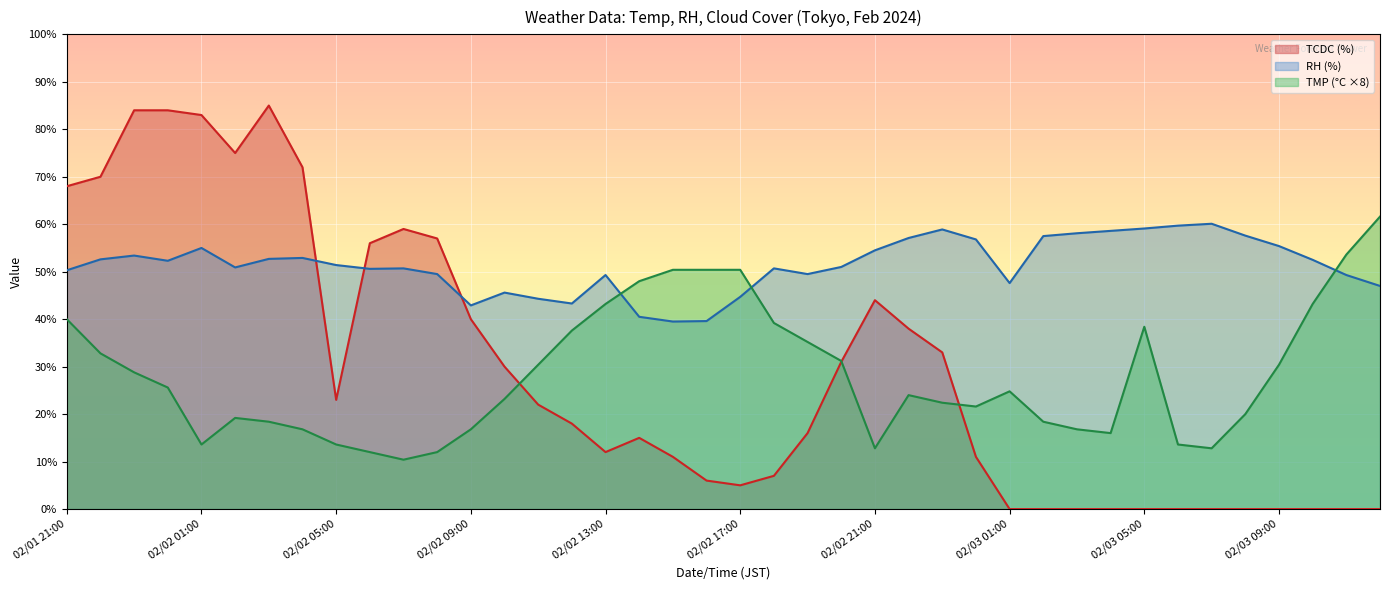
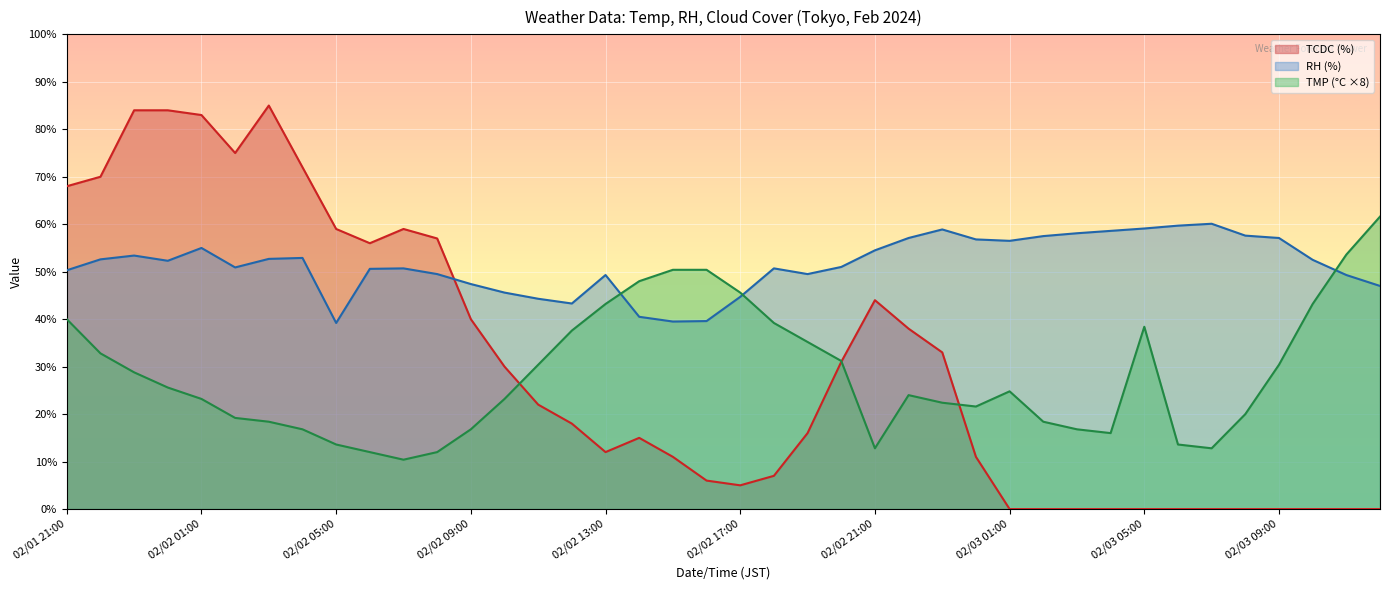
TMP (°C ×8), 02/02 01:00: 14% -> 23%
TCDC (%), 02/02 05:00: 23% -> 59%
RH (%), 02/02 05:00: 51% -> 39%
RH (%), 02/02 09:00: 43% -> 47%
TMP (°C ×8), 02/02 17:00: 50% -> 46%
RH (%), 02/03 01:00: 48% -> 57%
RH (%), 02/03 09:00: 55% -> 57%
